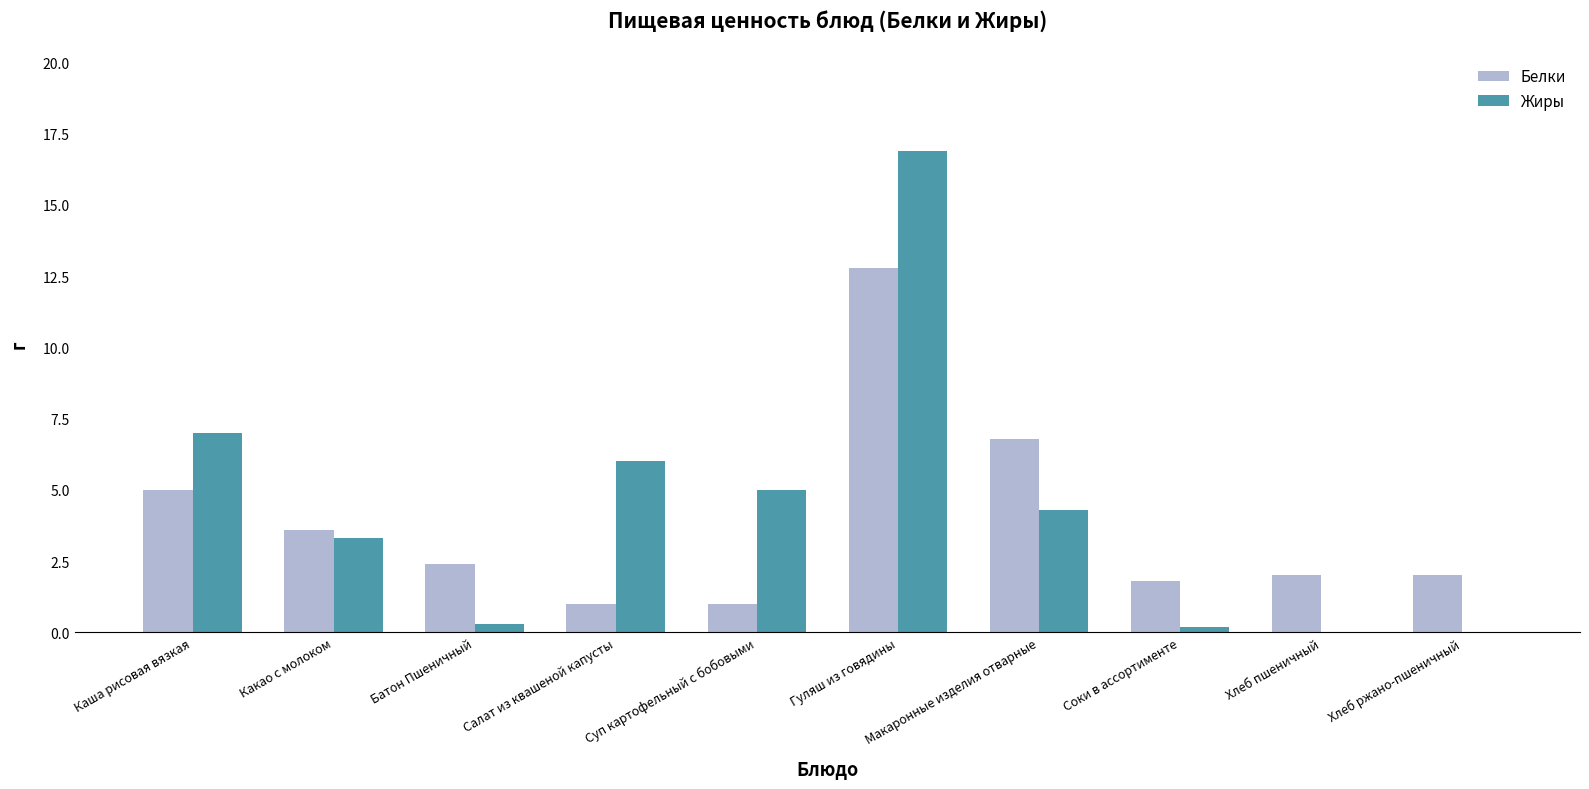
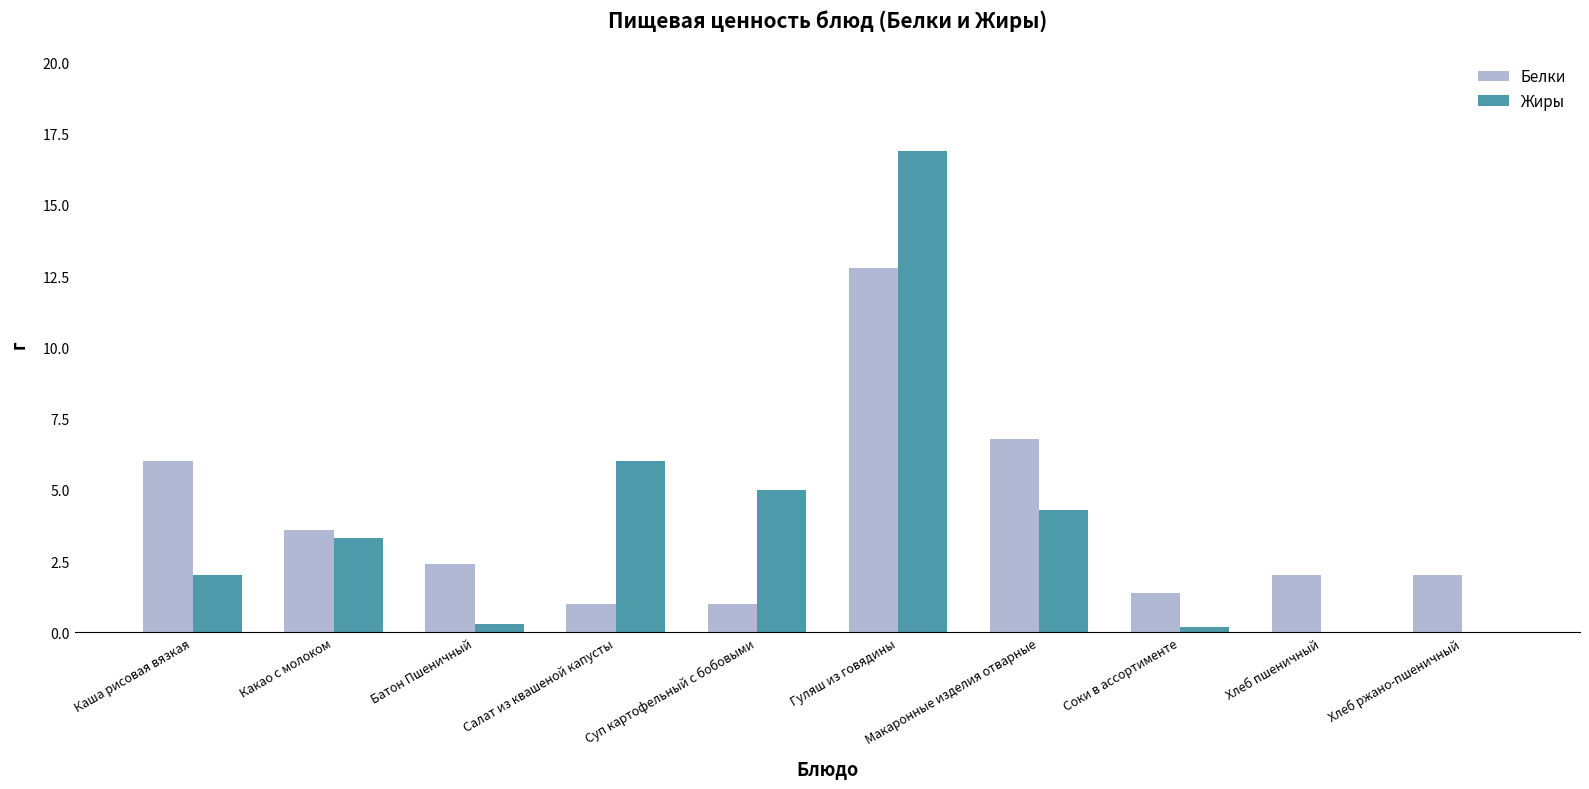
Белки, Каша рисовая вязкая: 5 -> 6
Жиры, Каша рисовая вязкая: 7 -> 2
Белки, Соки в ассортименте: 1.8 -> 1.4
